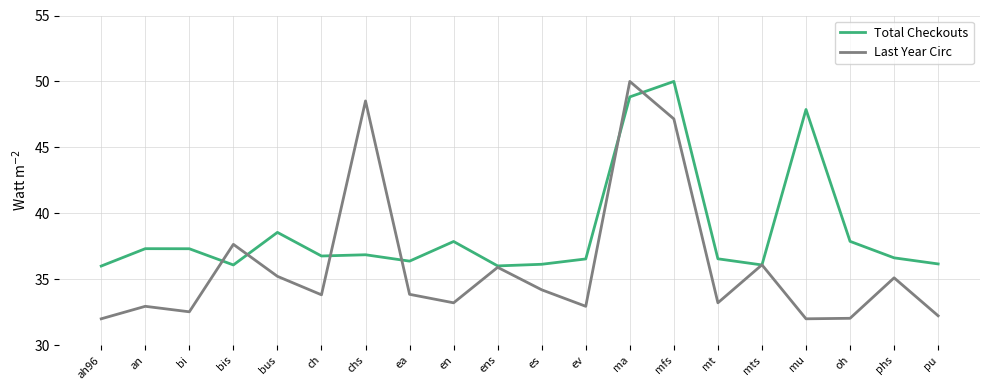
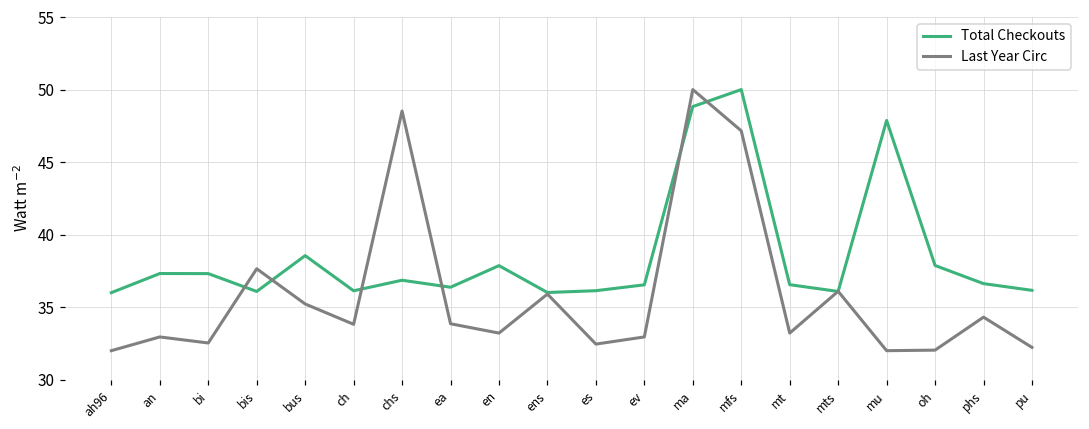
Total Checkouts, ch: 36.8 -> 36.1
Last Year Circ, es: 34.2 -> 32.5
Last Year Circ, phs: 35.1 -> 34.3
